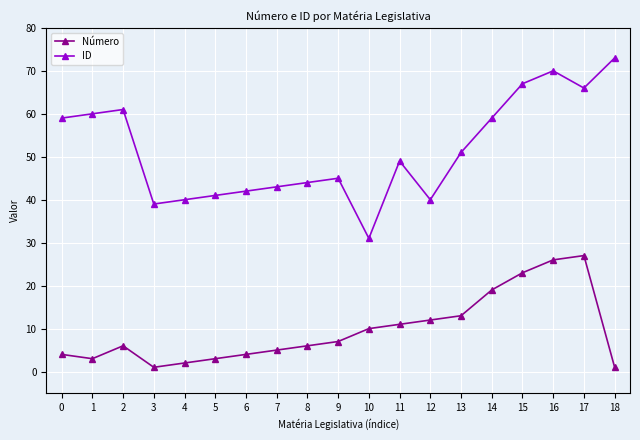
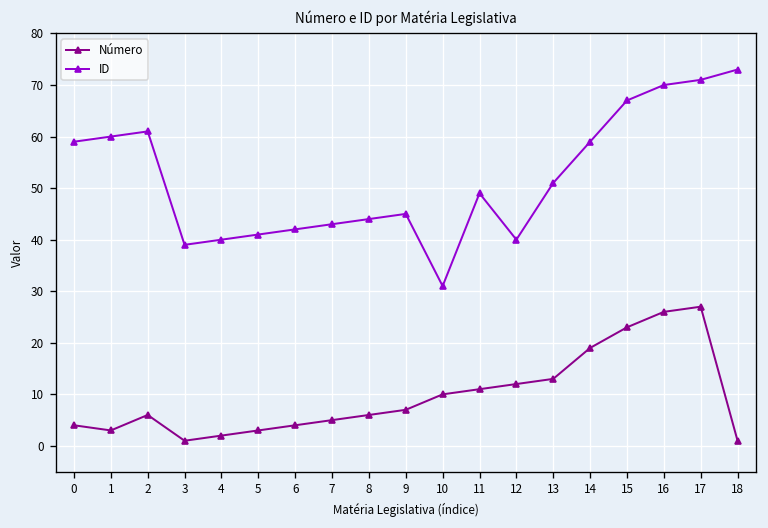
ID, 17: 66 -> 71
